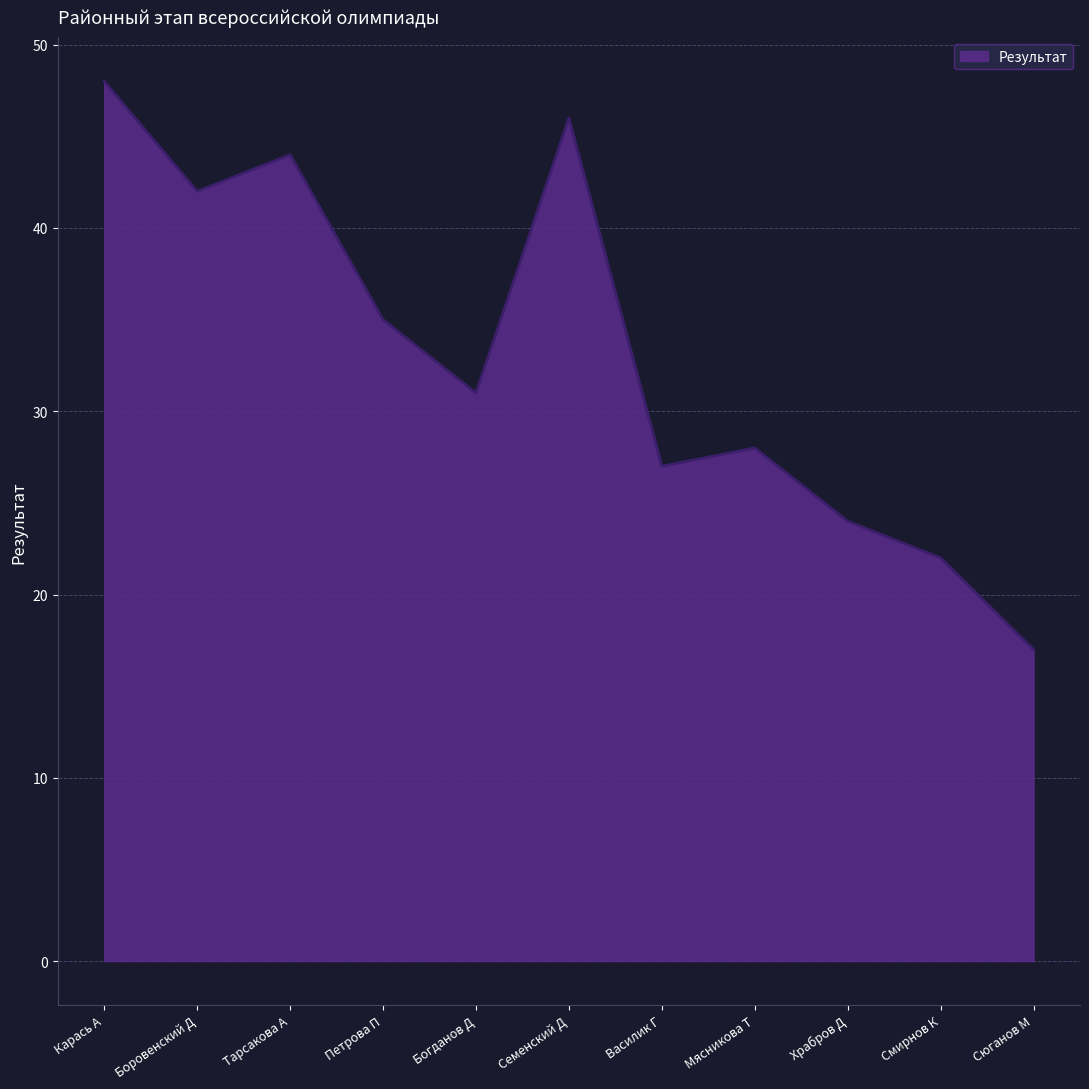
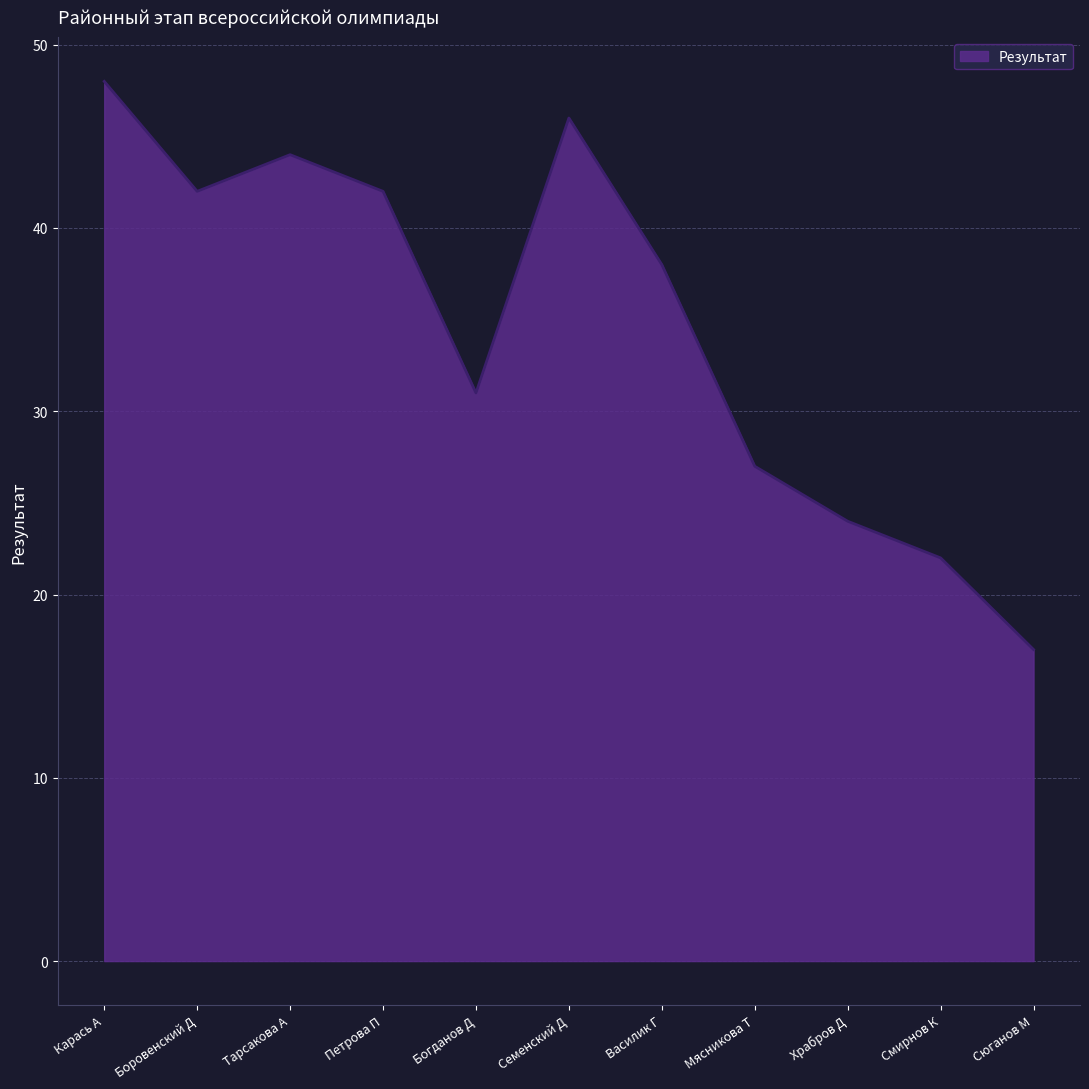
Петрова П: 35 -> 42
Василик Г: 27 -> 38
Мясникова Т: 28 -> 27
